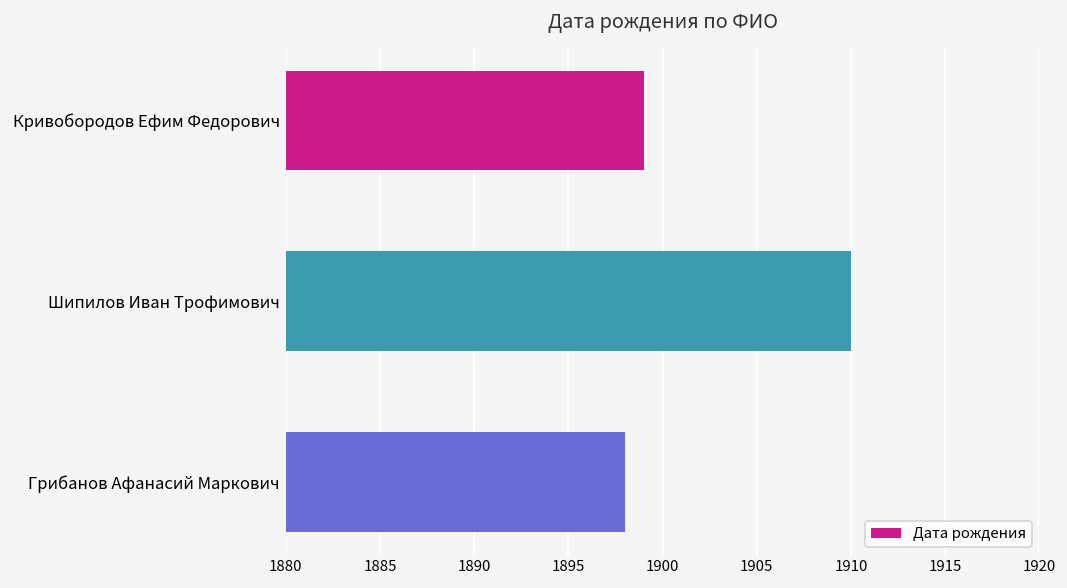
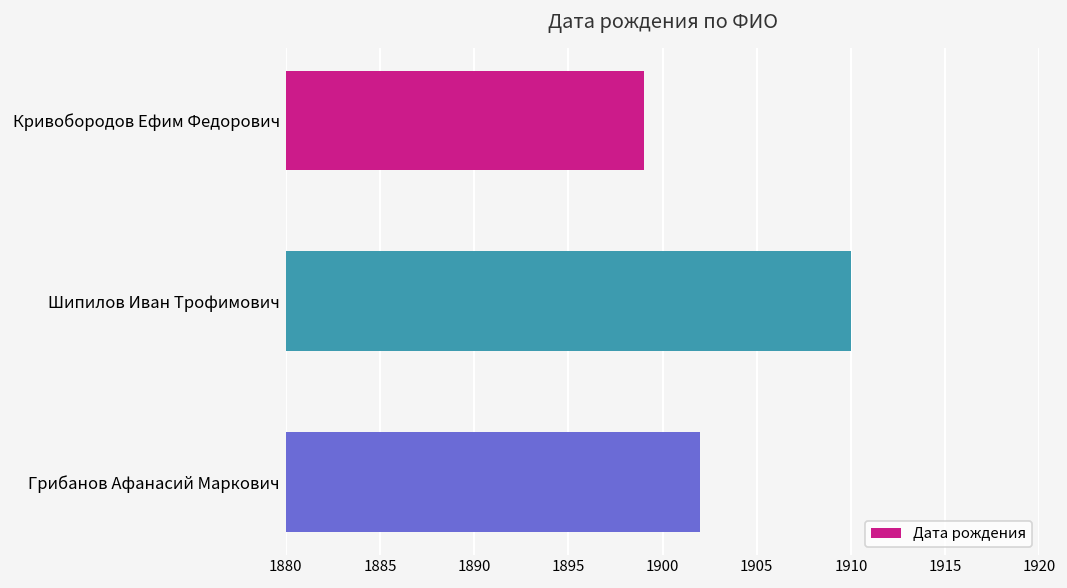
Грибанов Афанасий Маркович: 1898 -> 1902
